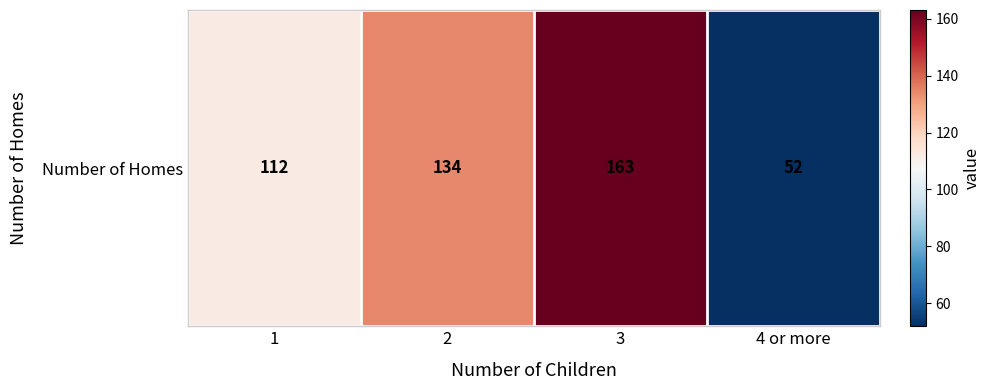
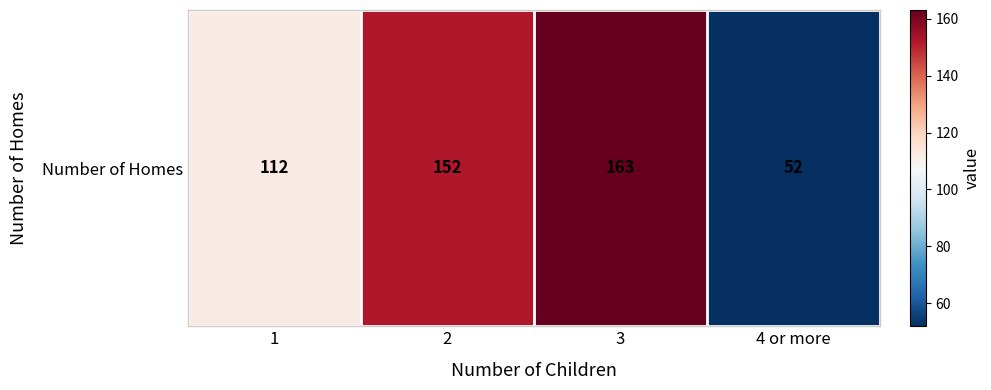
Number of Homes, 2: 134 -> 152
